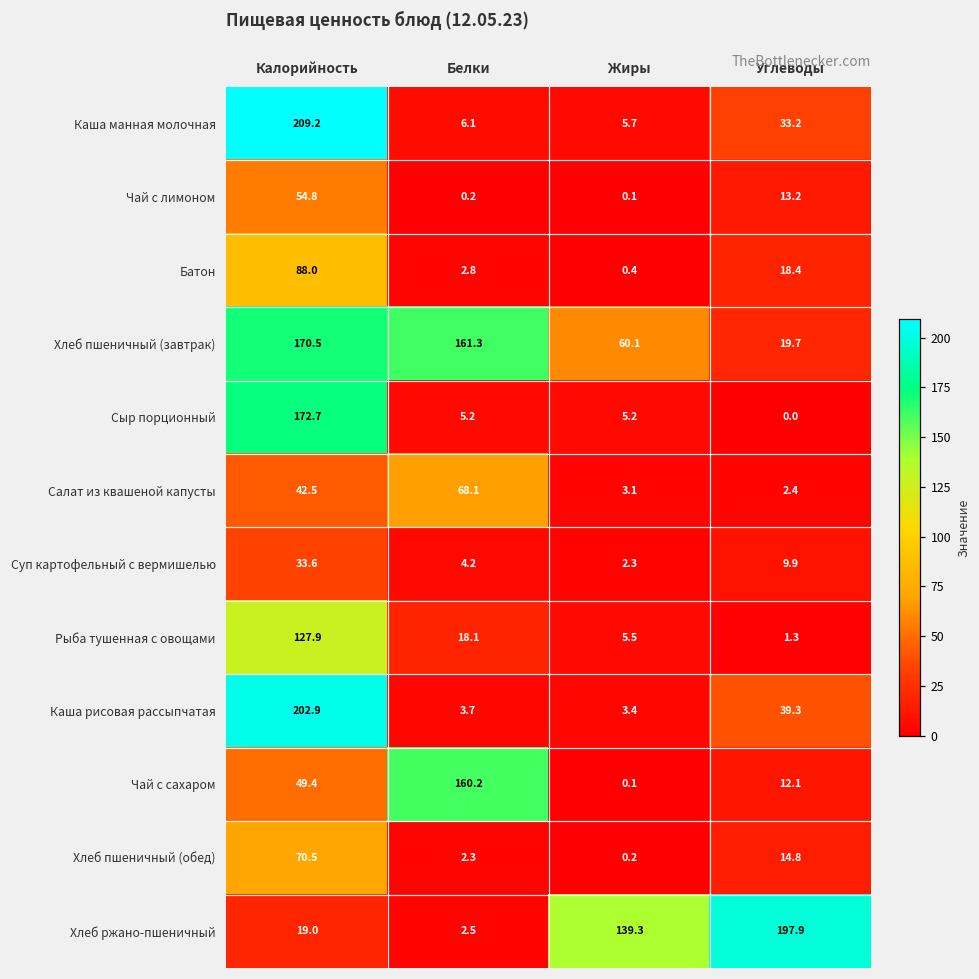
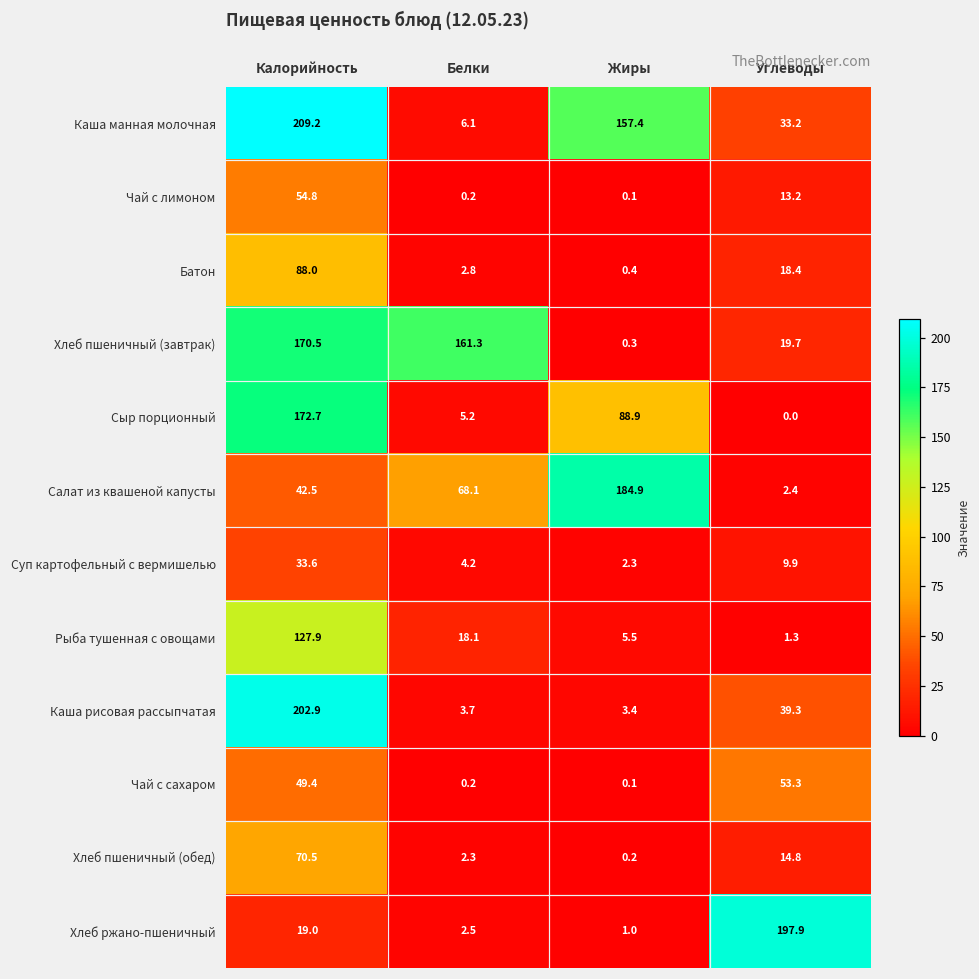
Каша манная молочная, Жиры: 5.7 -> 157.4
Хлеб пшеничный (завтрак), Жиры: 60.1 -> 0.3
Сыр порционный, Жиры: 5.2 -> 88.9
Салат из квашеной капусты, Жиры: 3.1 -> 184.9
Чай с сахаром, Белки: 160.2 -> 0.2
Чай с сахаром, Углеводы: 12.1 -> 53.3
Хлеб ржано-пшеничный, Жиры: 139.3 -> 1.0
